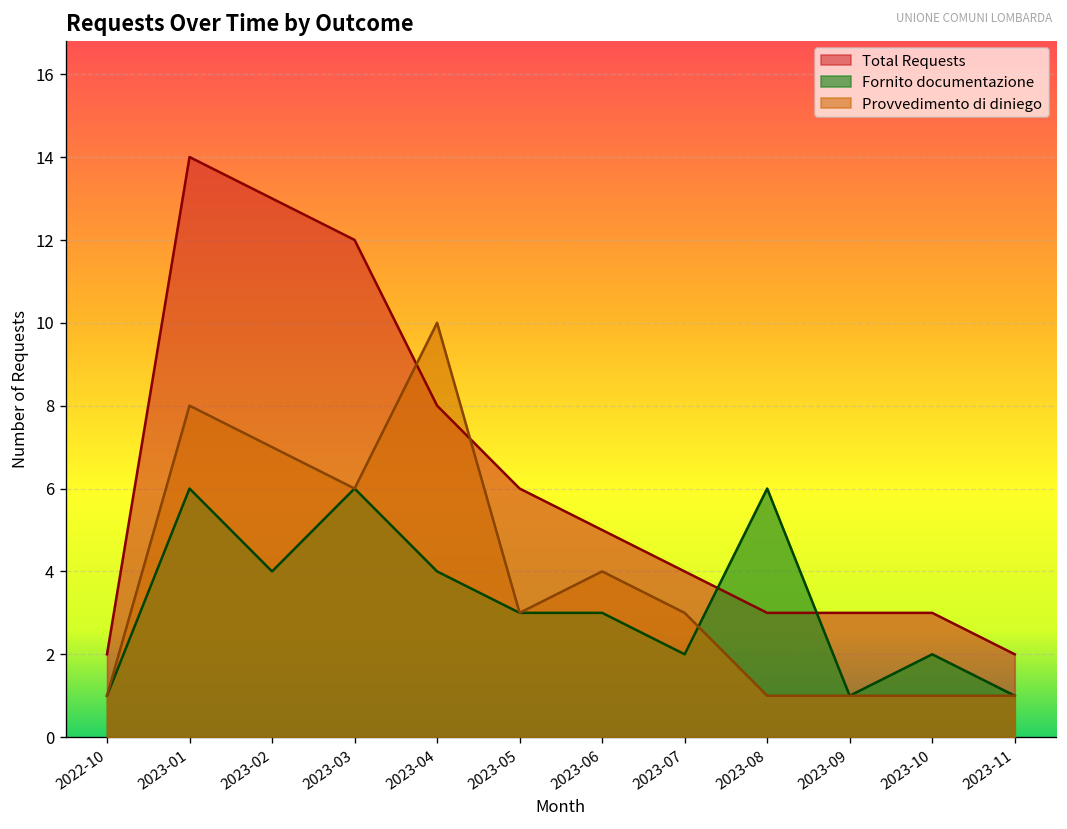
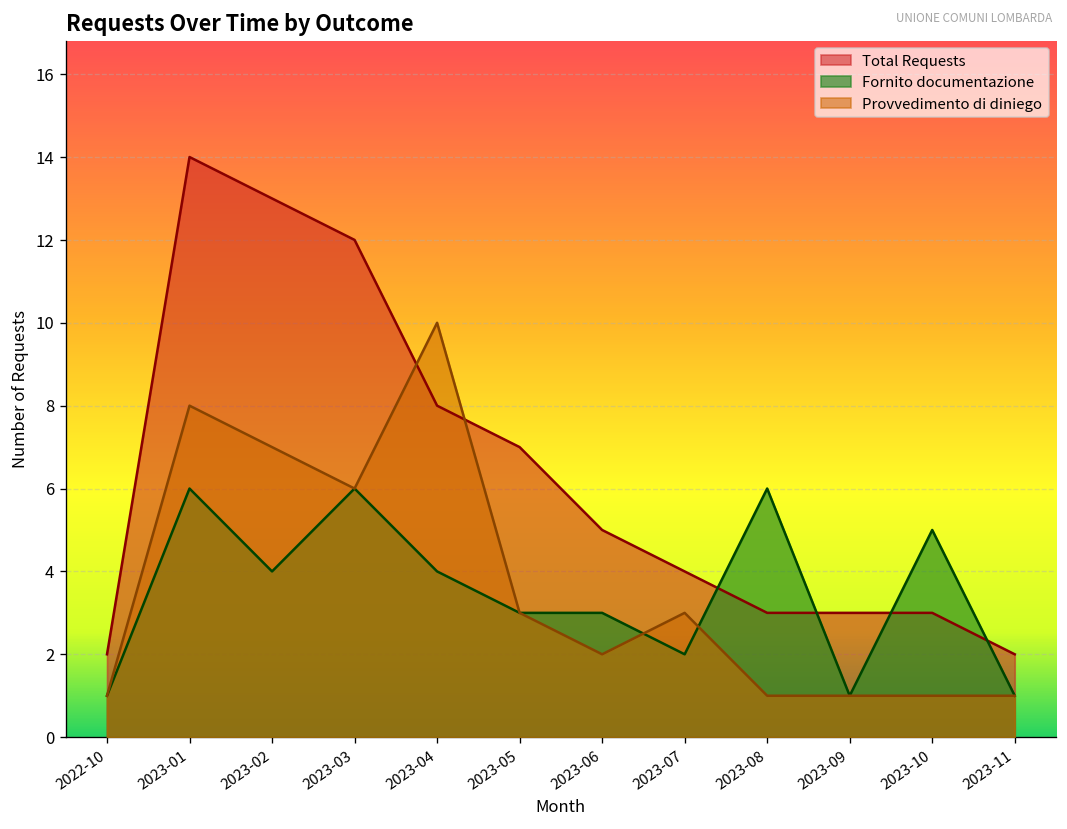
Total Requests, 2023-05: 6 -> 7
Provvedimento di diniego, 2023-06: 4 -> 2
Fornito documentazione, 2023-10: 2 -> 5
